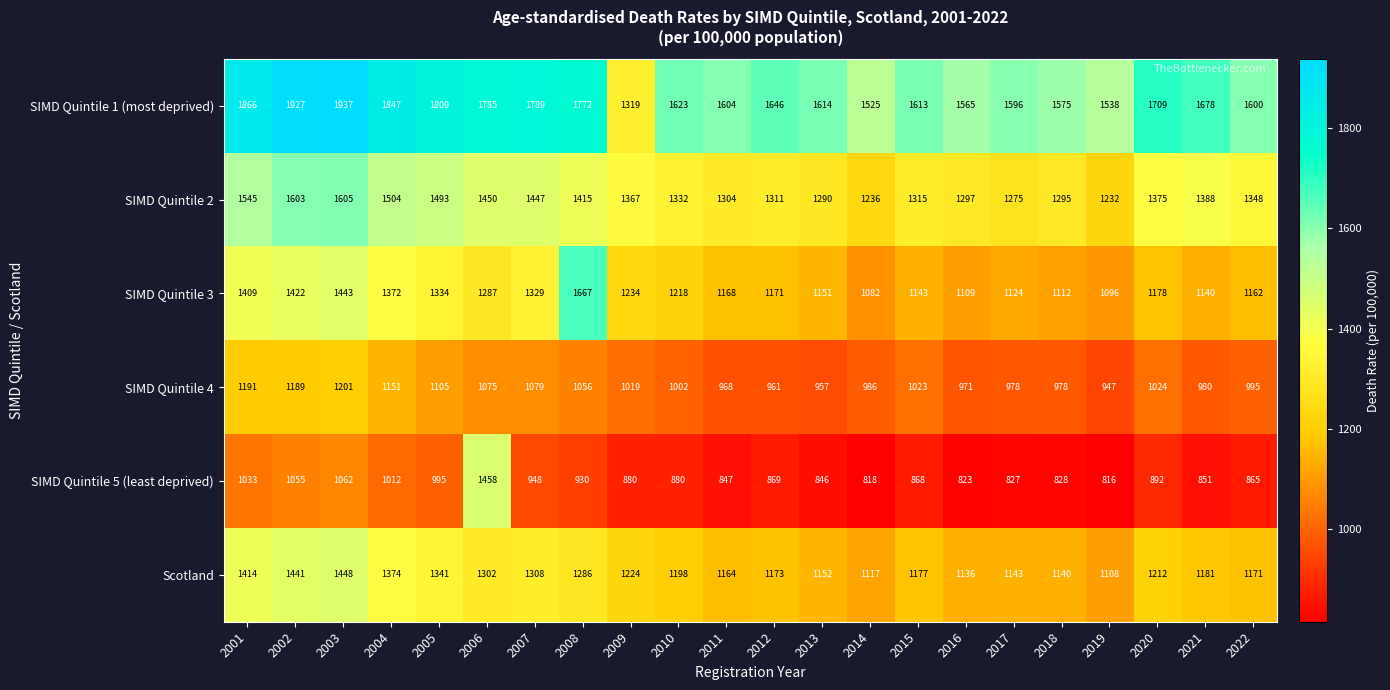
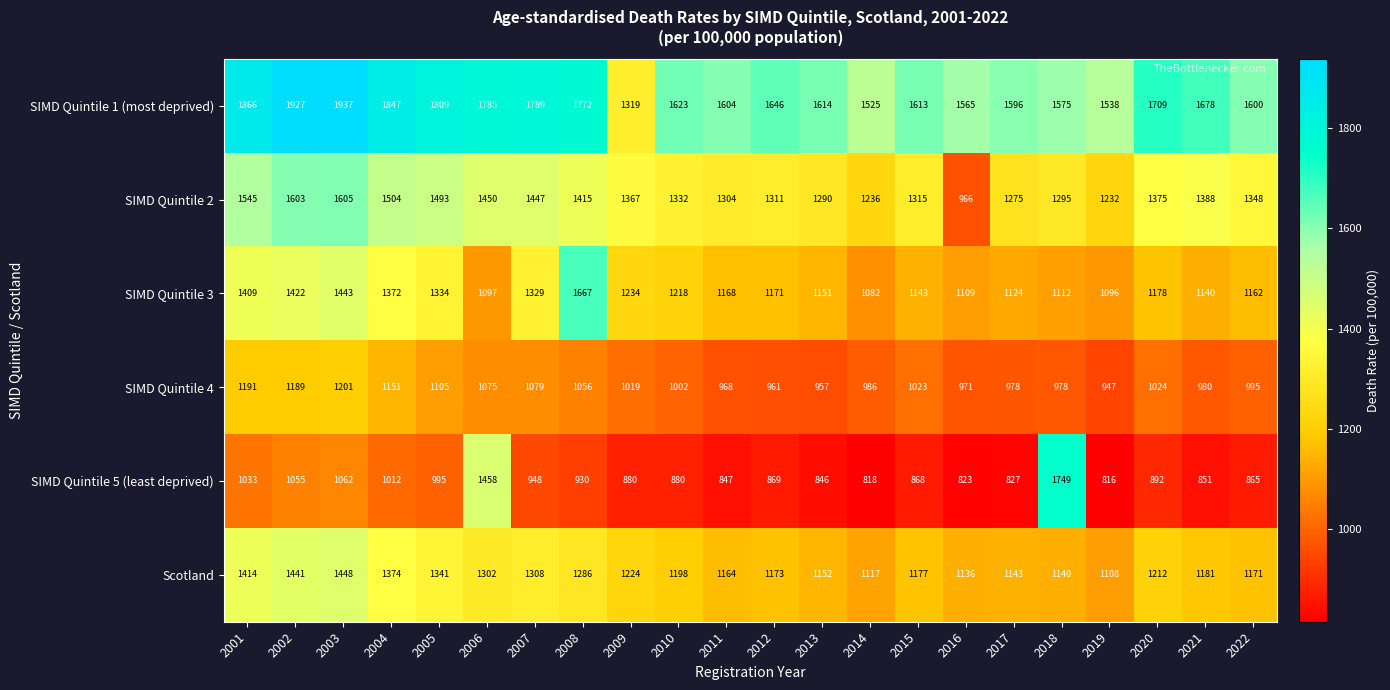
SIMD Quintile 2, 2016: 1297 -> 966
SIMD Quintile 3, 2006: 1287 -> 1097
SIMD Quintile 5 (least deprived), 2018: 828 -> 1749
